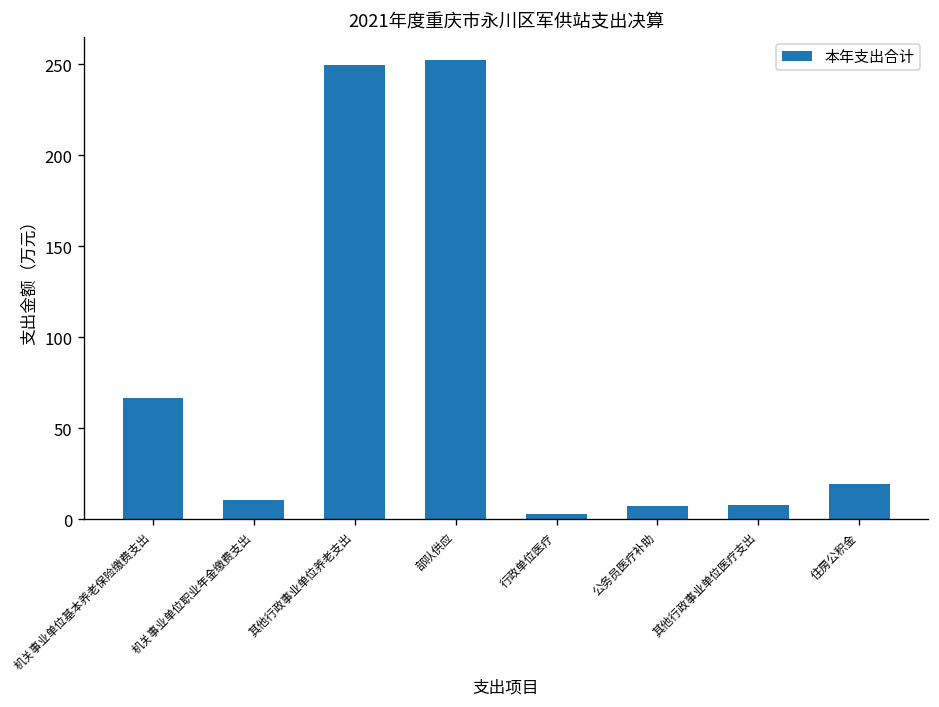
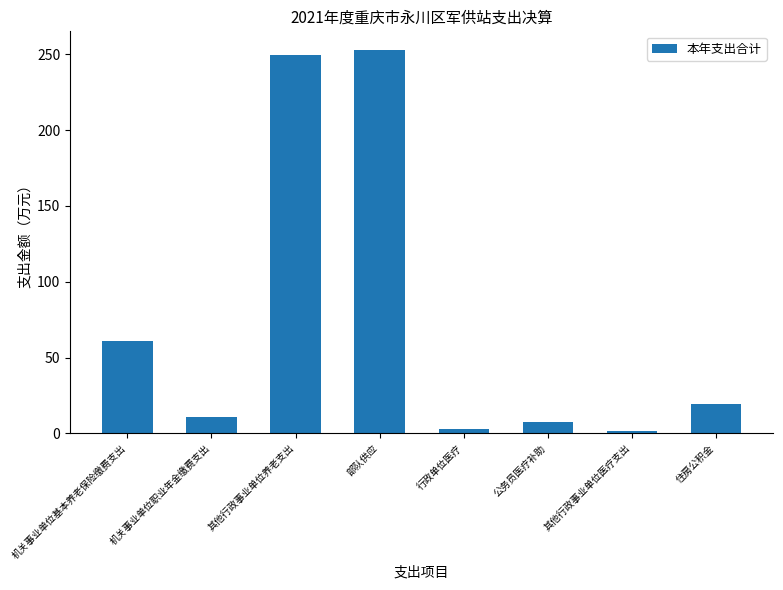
机关事业单位基本养老保险缴费支出: 67 -> 61
其他行政事业单位医疗支出: 8 -> 2
